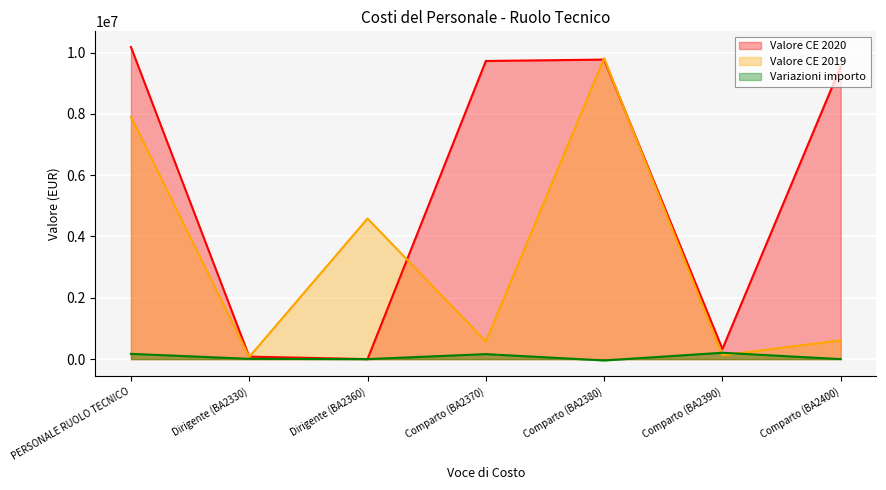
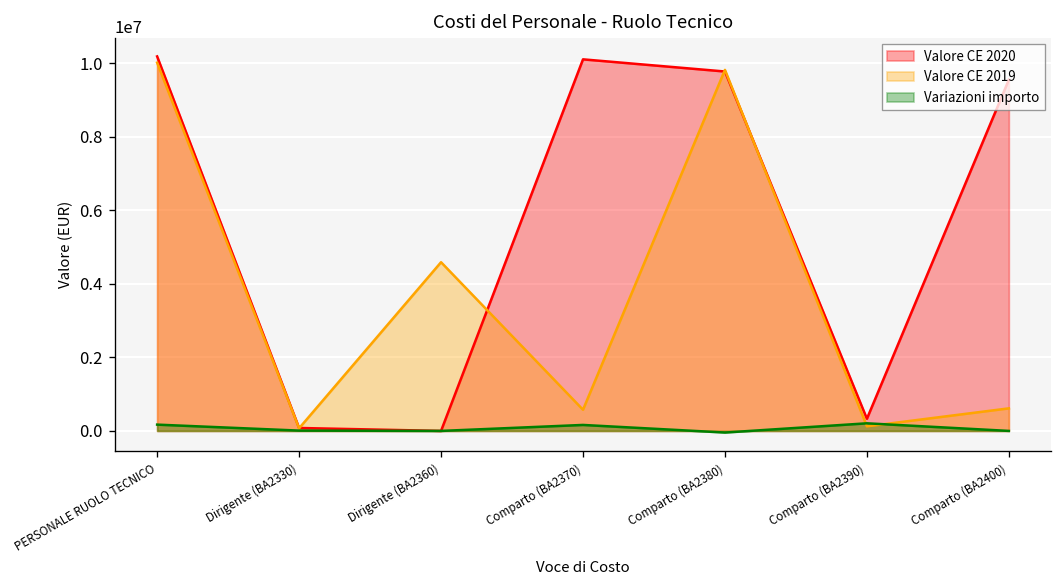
Valore CE 2019, PERSONALE RUOLO TECNICO: 7900000 -> 10000000
Valore CE 2020, Comparto (BA2370): 9700000 -> 10100000
